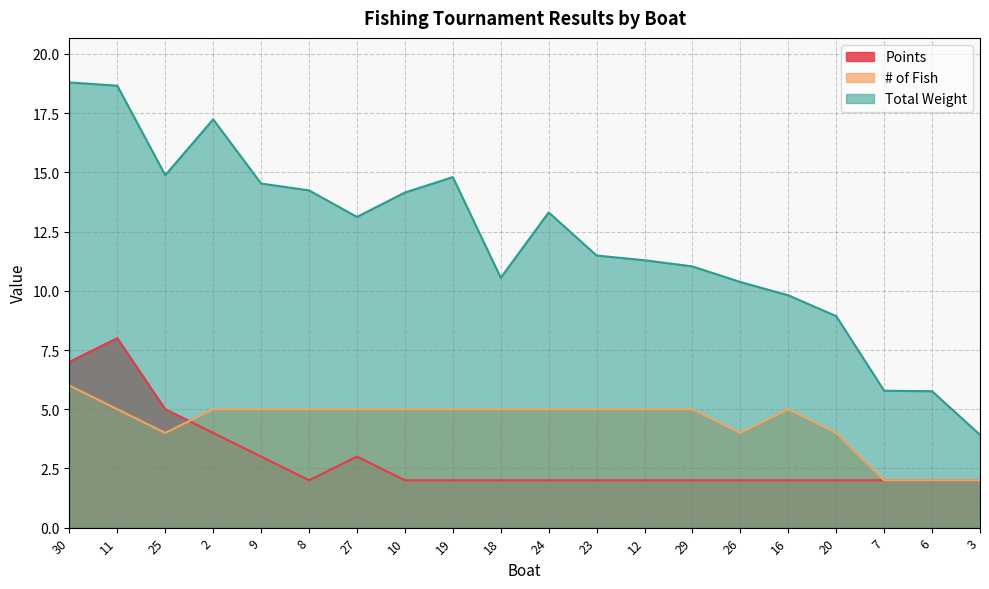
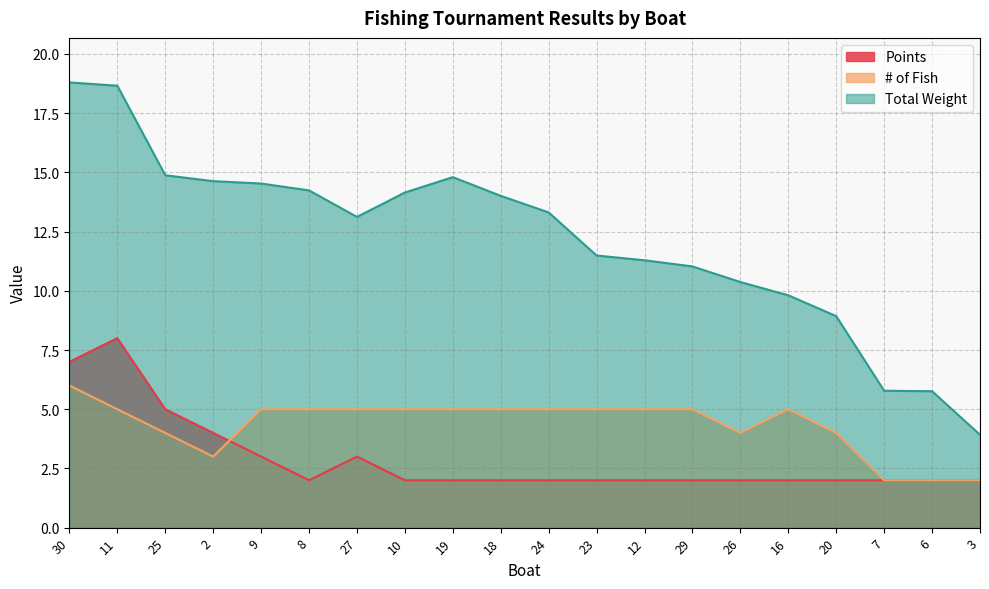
# of Fish, 2: 5 -> 3
Total Weight, 2: 17.2 -> 14.6
Total Weight, 18: 10.6 -> 14.0
